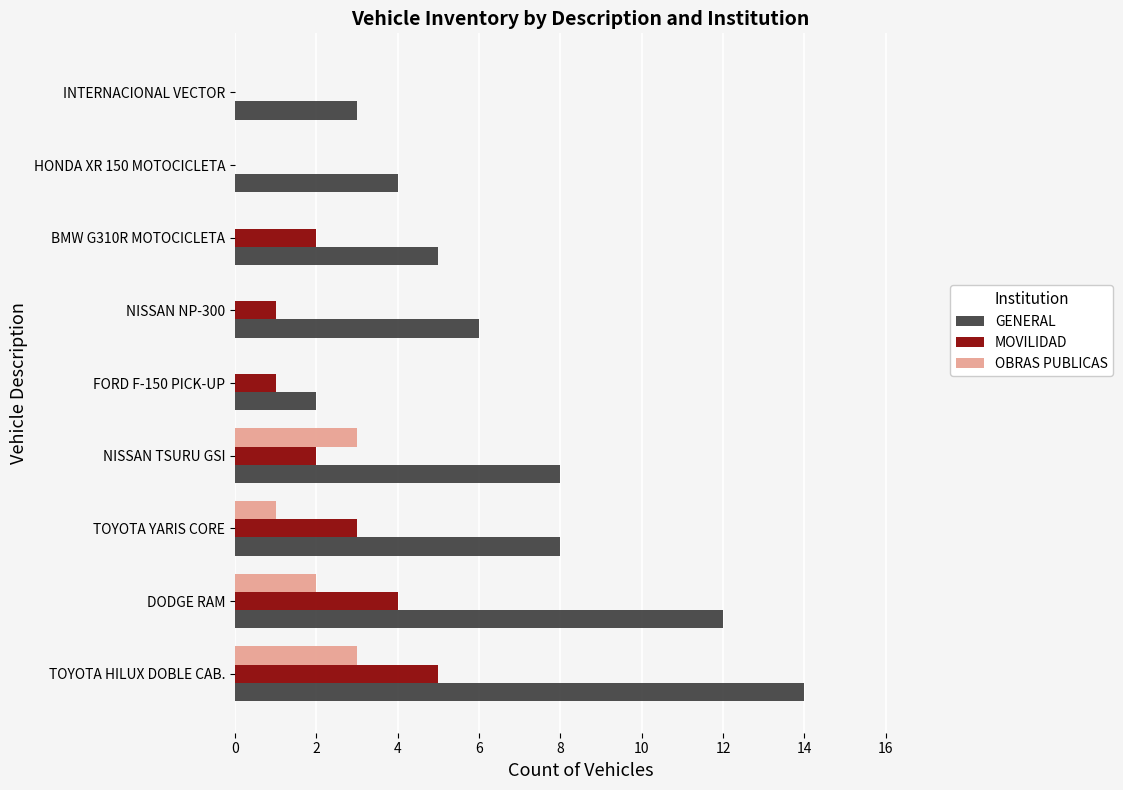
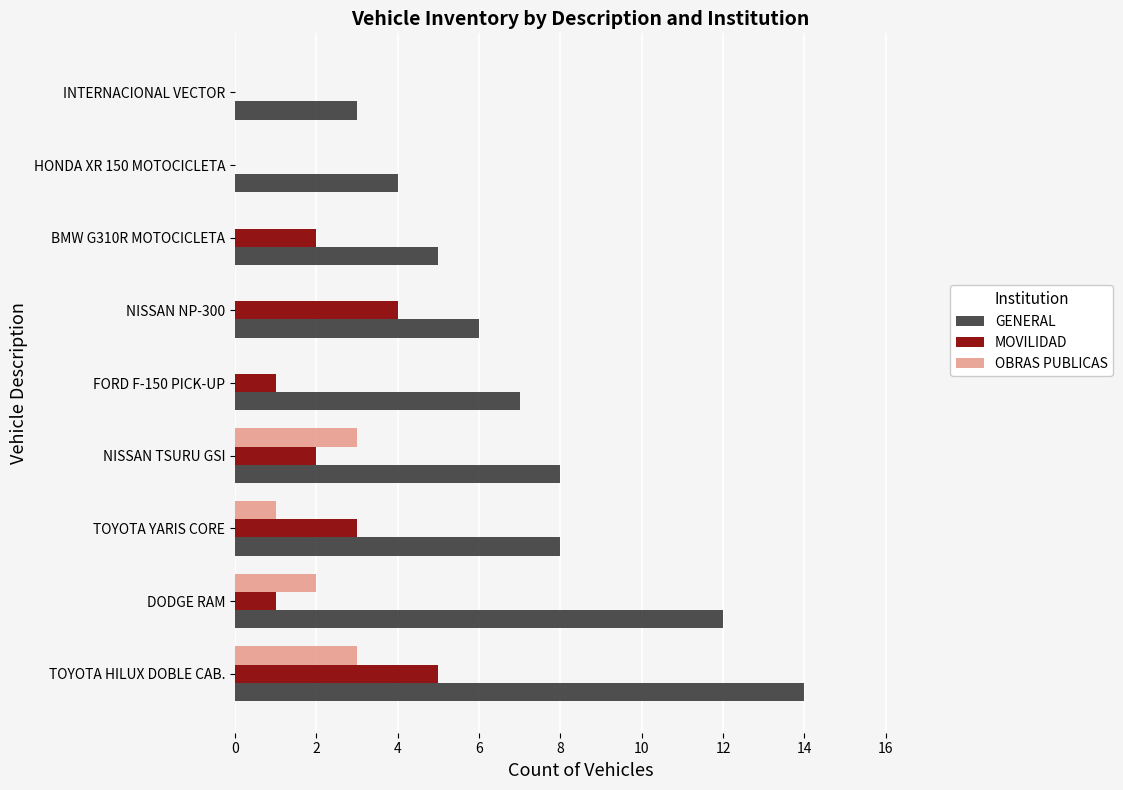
MOVILIDAD, NISSAN NP-300: 1 -> 4
GENERAL, FORD F-150 PICK-UP: 2 -> 7
MOVILIDAD, DODGE RAM: 4 -> 1
